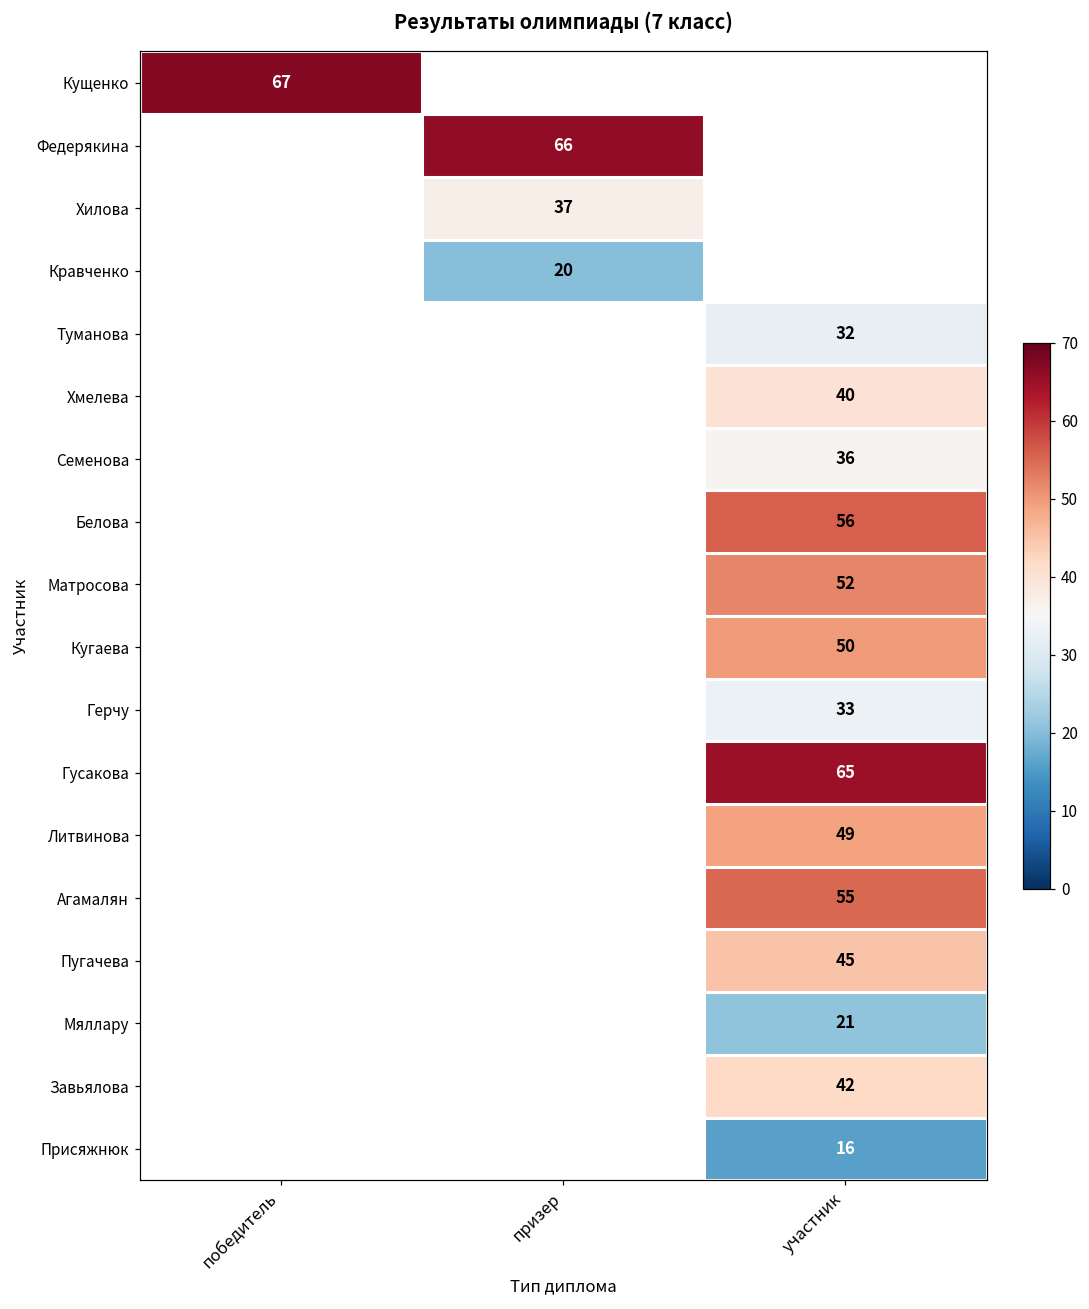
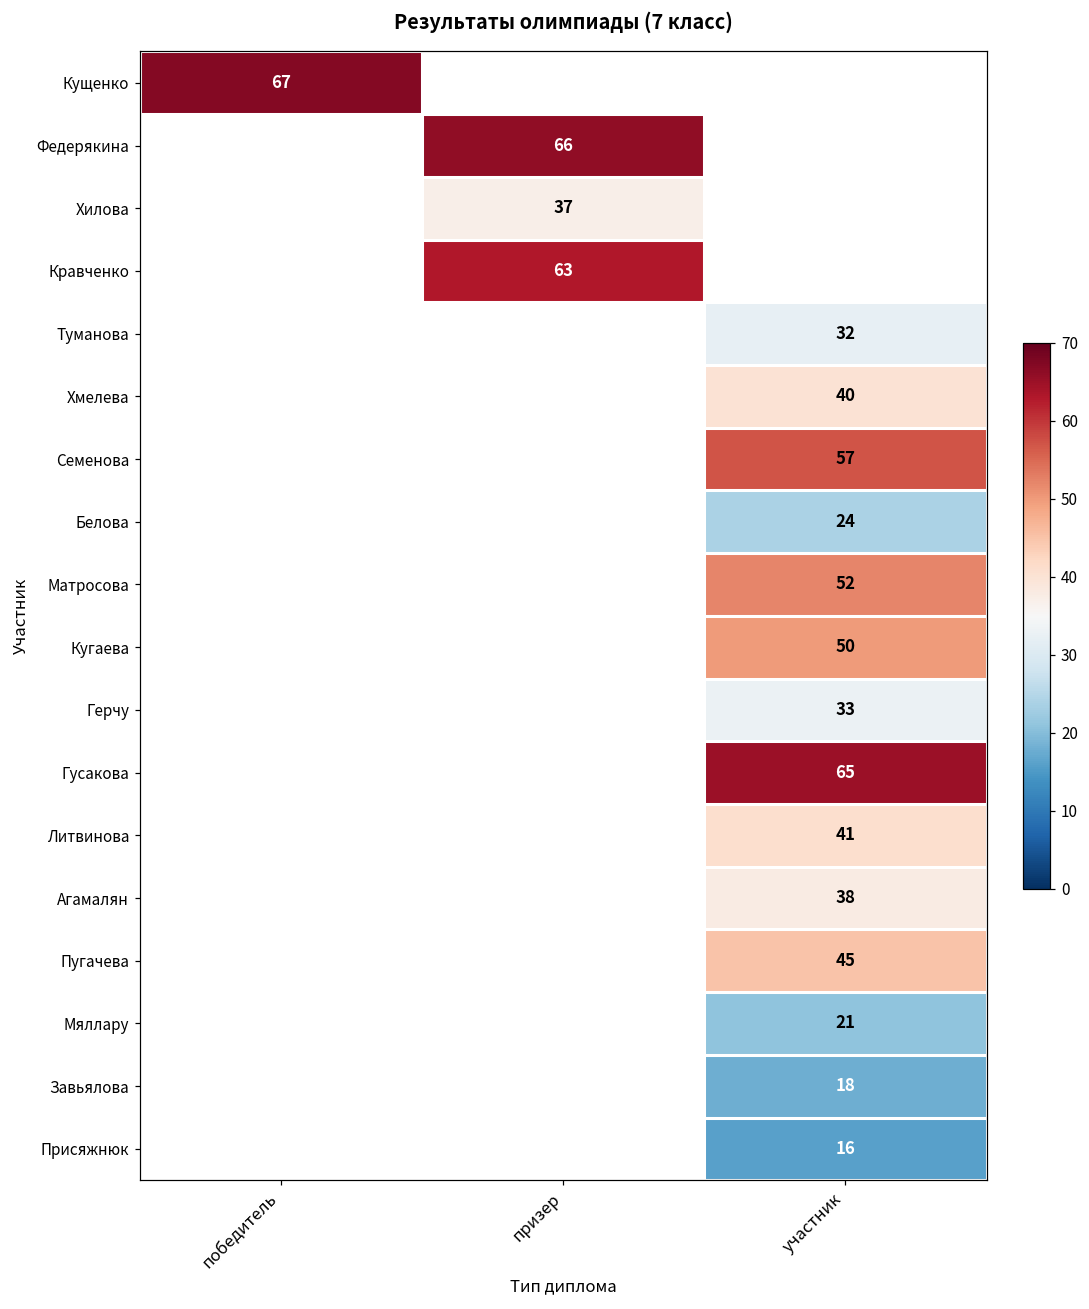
Кравченко, призер: 20 -> 63
Семенова, участник: 36 -> 57
Белова, участник: 56 -> 24
Литвинова, участник: 49 -> 41
Агамалян, участник: 55 -> 38
Завьялова, участник: 42 -> 18
